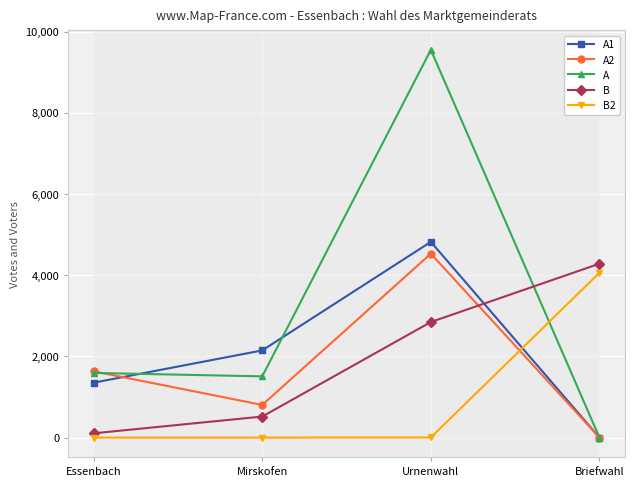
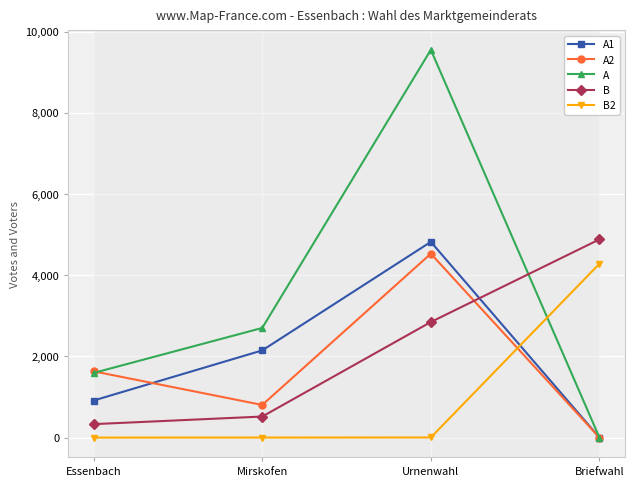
A1, Essenbach: 1,400 -> 900
B, Essenbach: 100 -> 300
A, Mirskofen: 1,500 -> 2,700
B, Briefwahl: 4,300 -> 4,900
B2, Briefwahl: 4,100 -> 4,300
